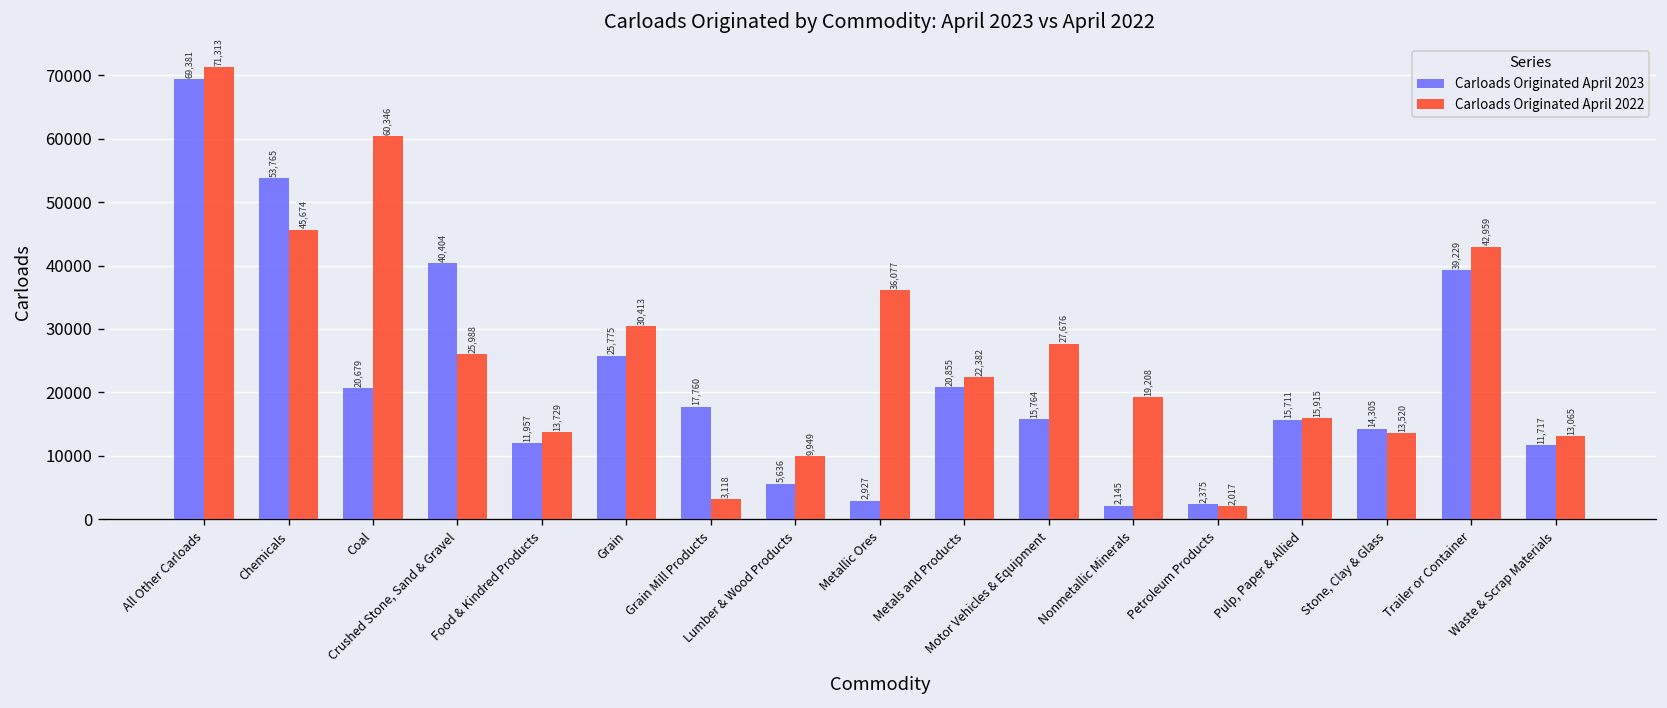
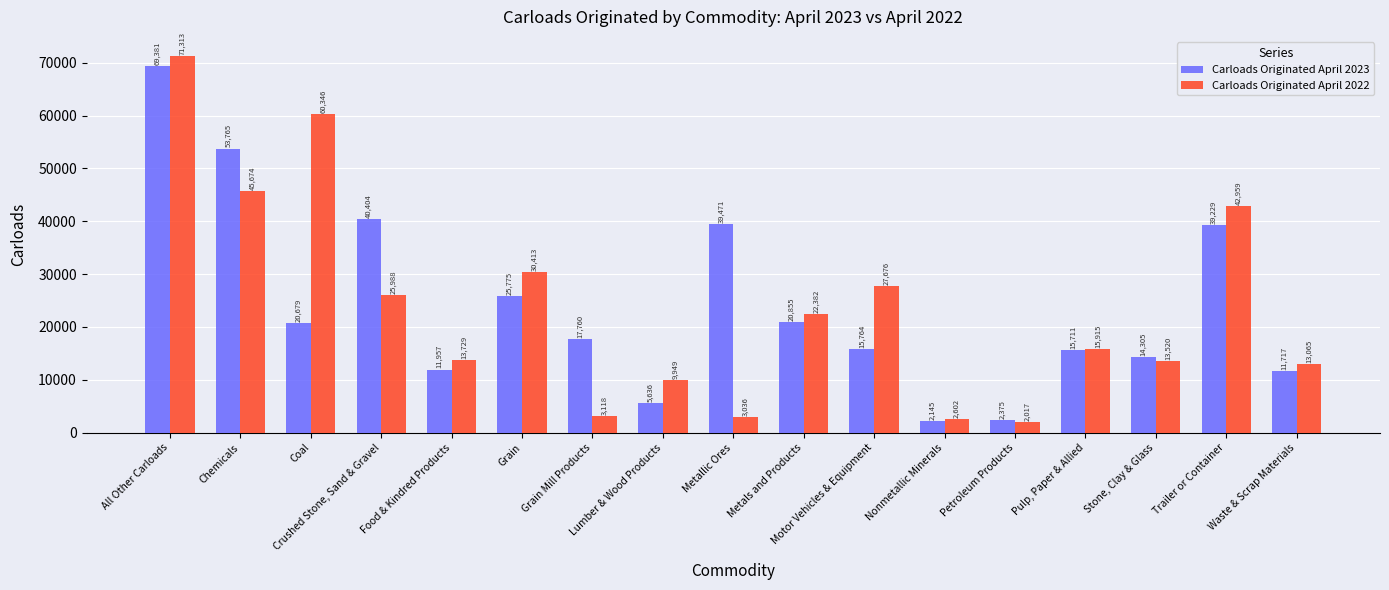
Carloads Originated April 2023, Metallic Ores: 2,927 -> 39,471
Carloads Originated April 2022, Metallic Ores: 36,077 -> 3,036
Carloads Originated April 2022, Nonmetallic Minerals: 19,208 -> 2,602
